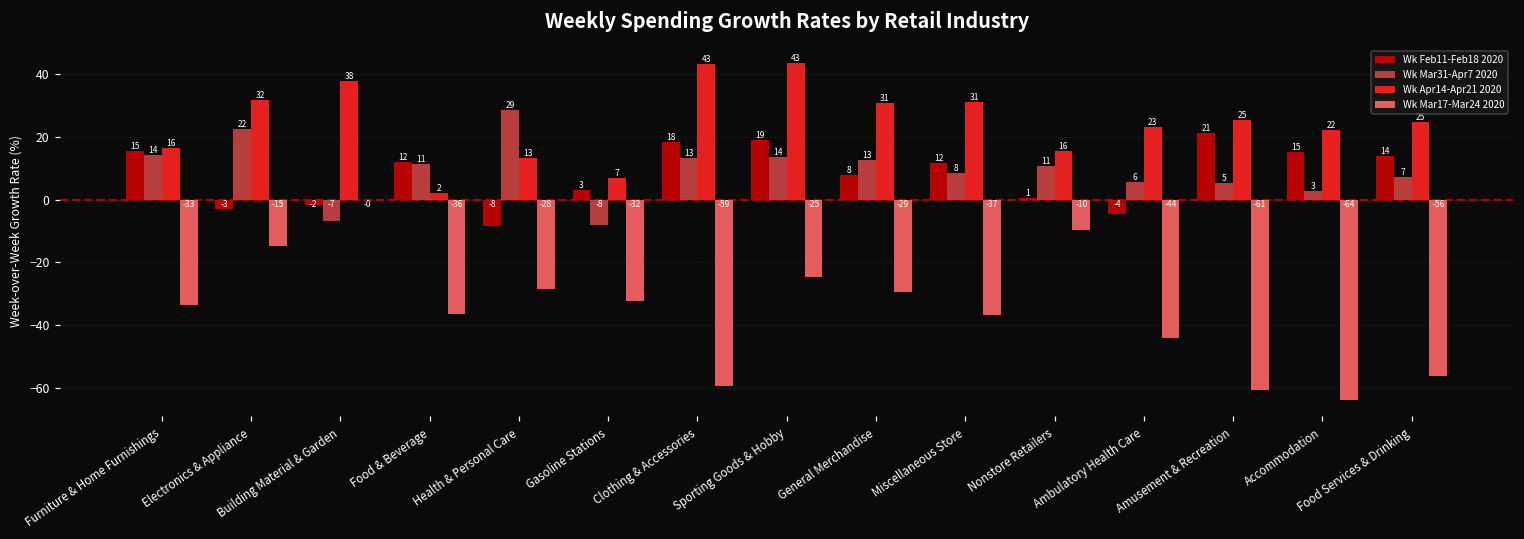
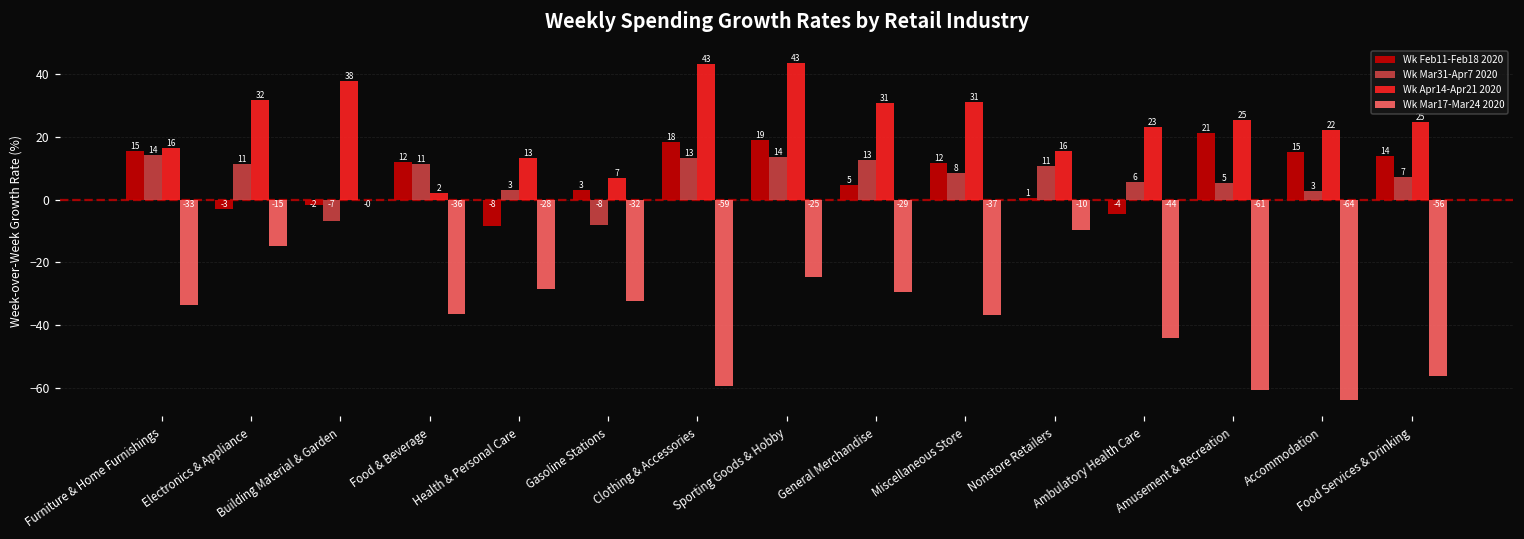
Wk Mar31-Apr7 2020, Electronics & Appliance: 22 -> 11
Wk Mar31-Apr7 2020, Health & Personal Care: 29 -> 3
Wk Feb11-Feb18 2020, General Merchandise: 8 -> 5
